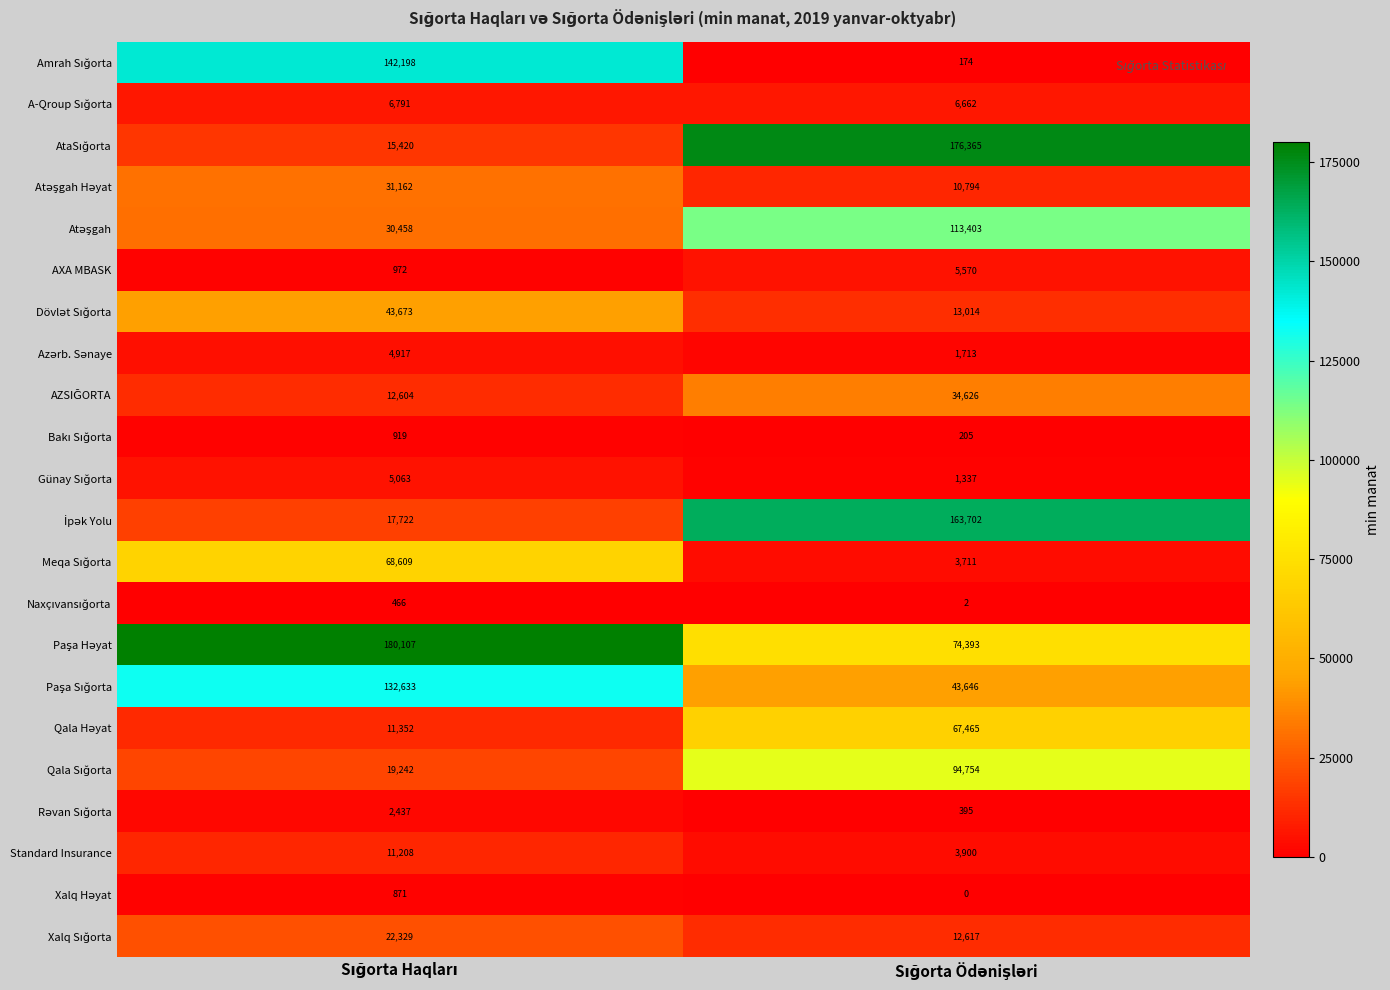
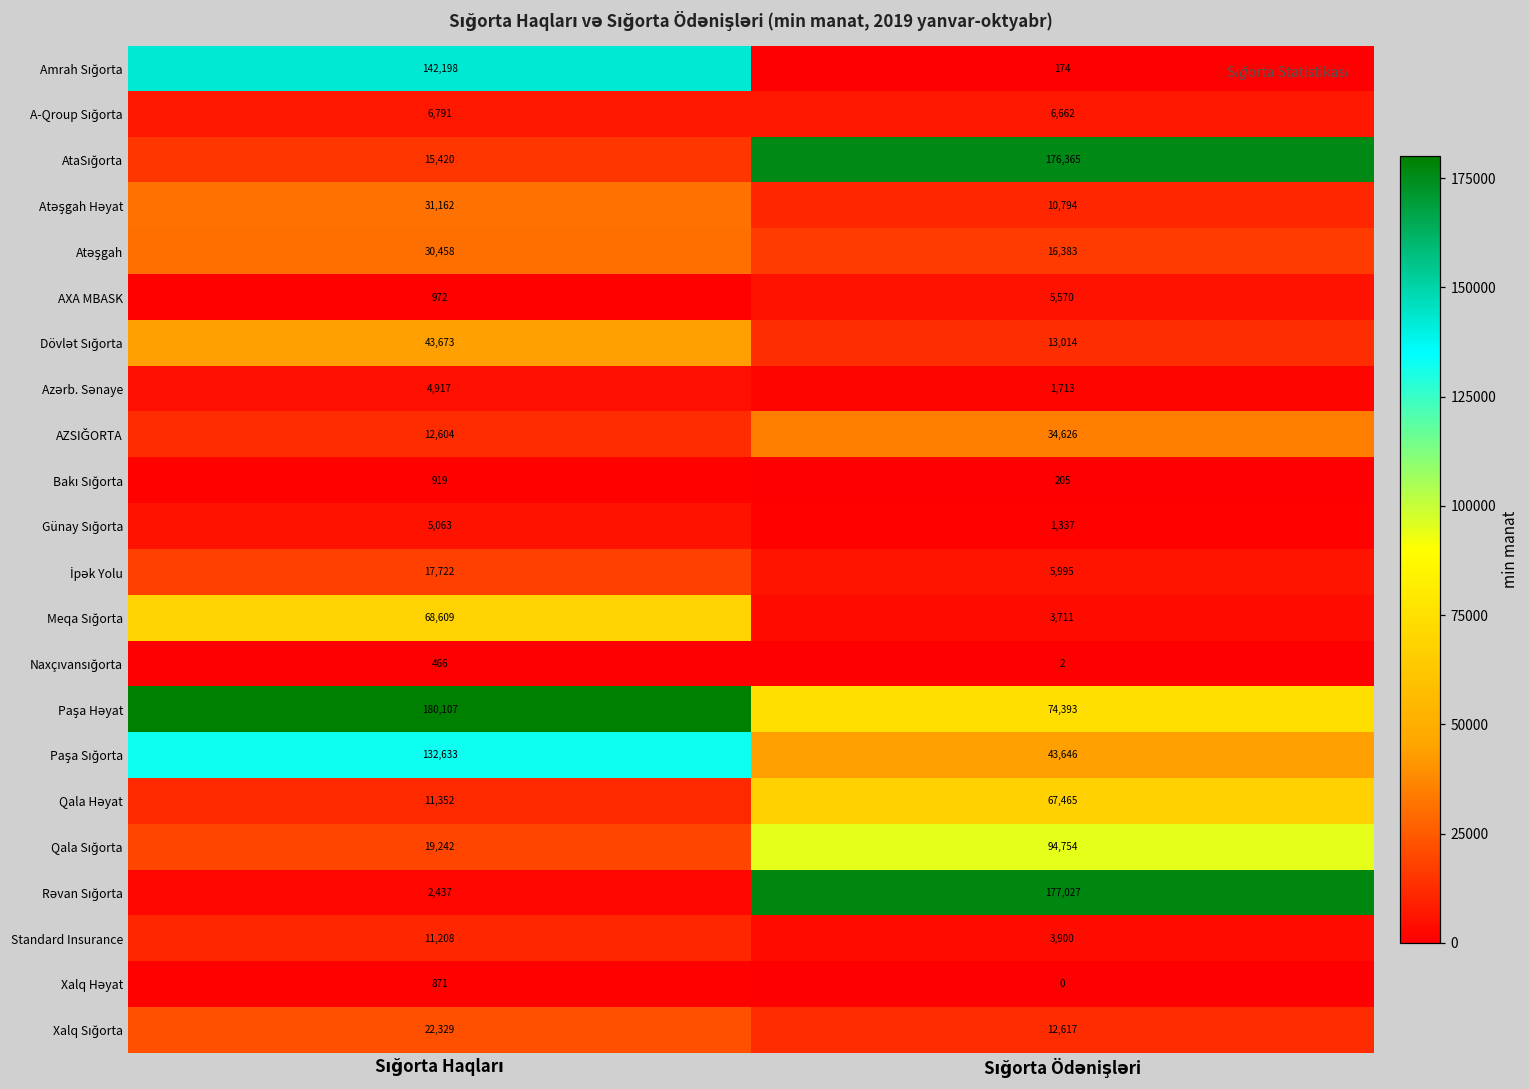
Atəşgah, Sığorta Ödənişləri: 113,403 -> 16,383
İpək Yolu, Sığorta Ödənişləri: 163,702 -> 5,995
Rəvan Sığorta, Sığorta Ödənişləri: 395 -> 177,027
